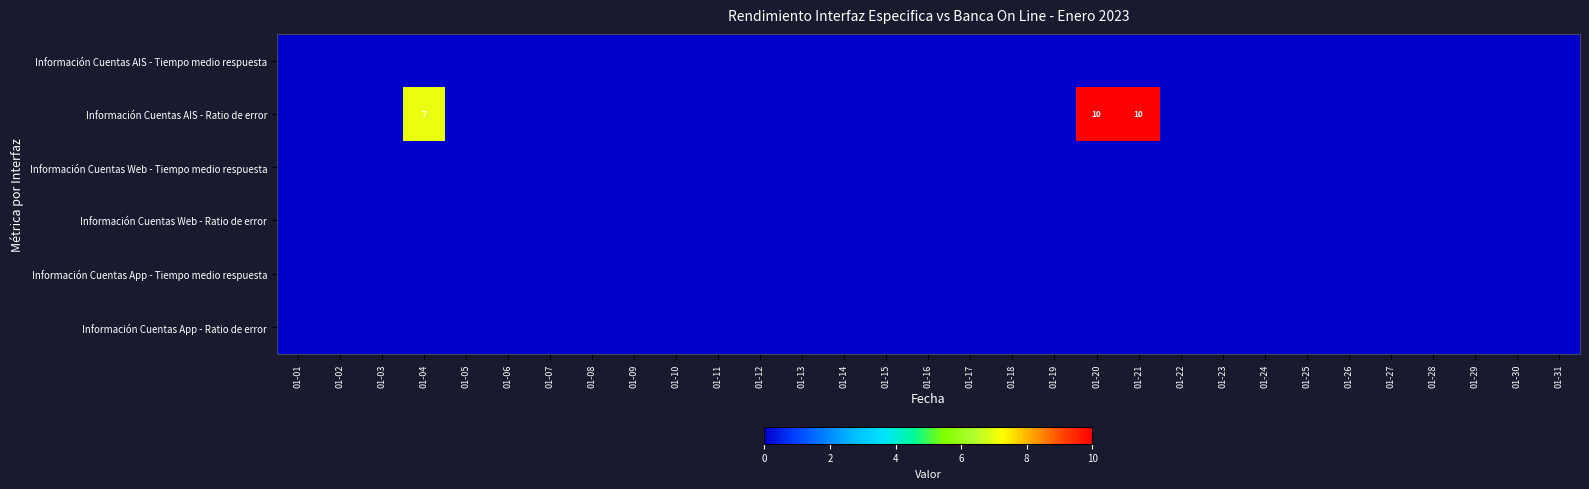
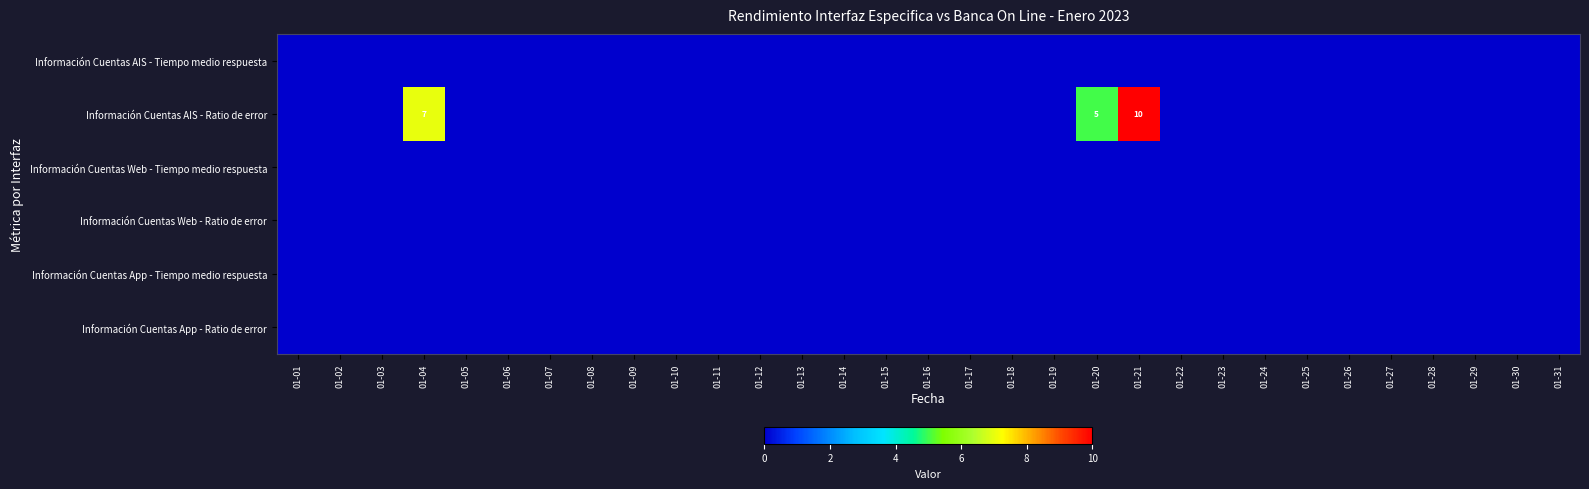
Información Cuentas AIS - Ratio de error, 01-20: 10 -> 5
